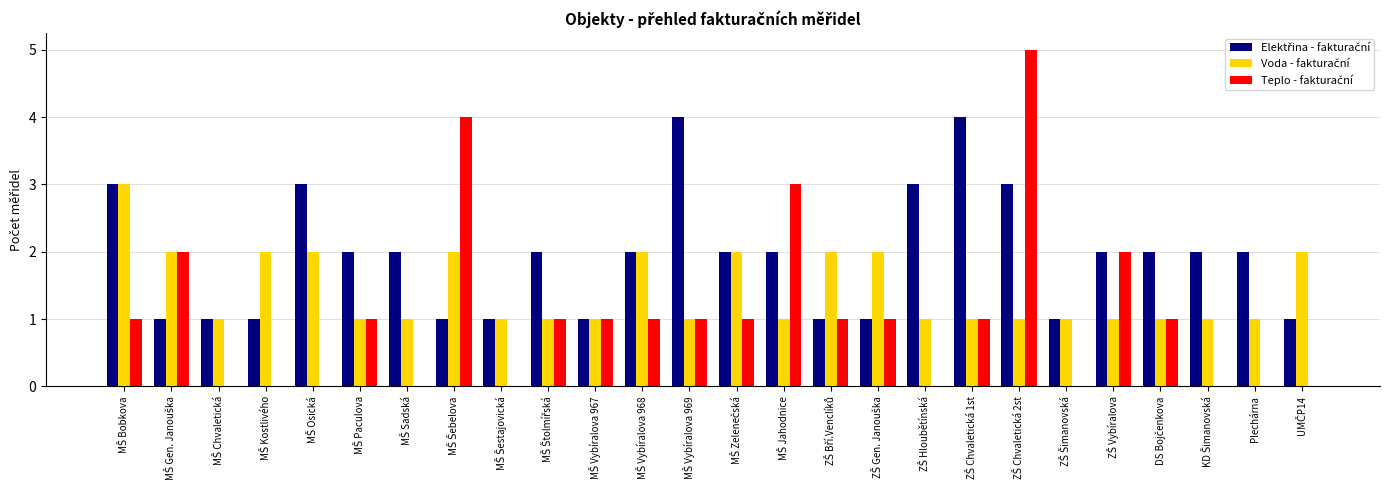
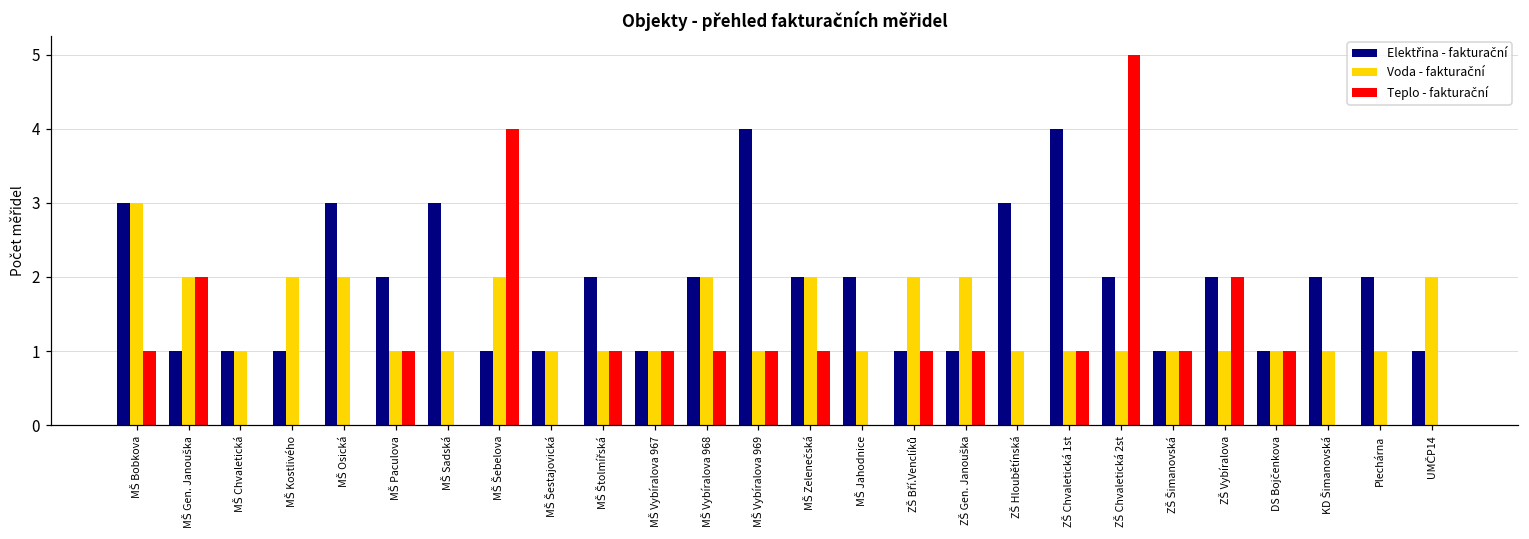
Elektřina - fakturační, MŠ Sadská: 2 -> 3
Teplo - fakturační, MŠ Jahodnice: 3 -> 0
Elektřina - fakturační, ZŠ Chvaletická 2st: 3 -> 2
Teplo - fakturační, ZŠ Šimanovská: 0 -> 1
Elektřina - fakturační, DS Bojčenkova: 2 -> 1
